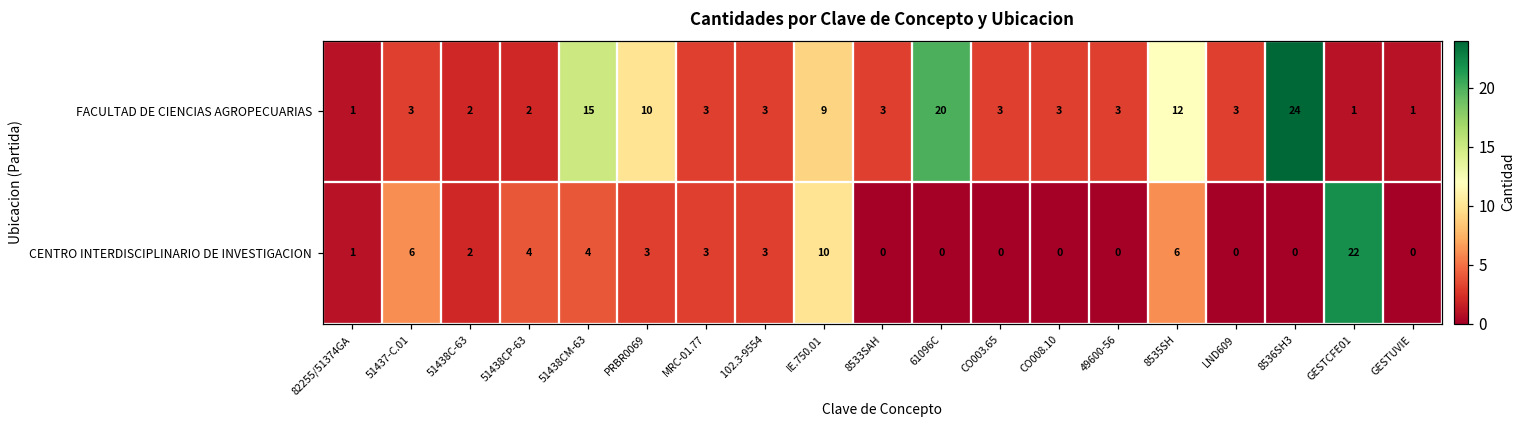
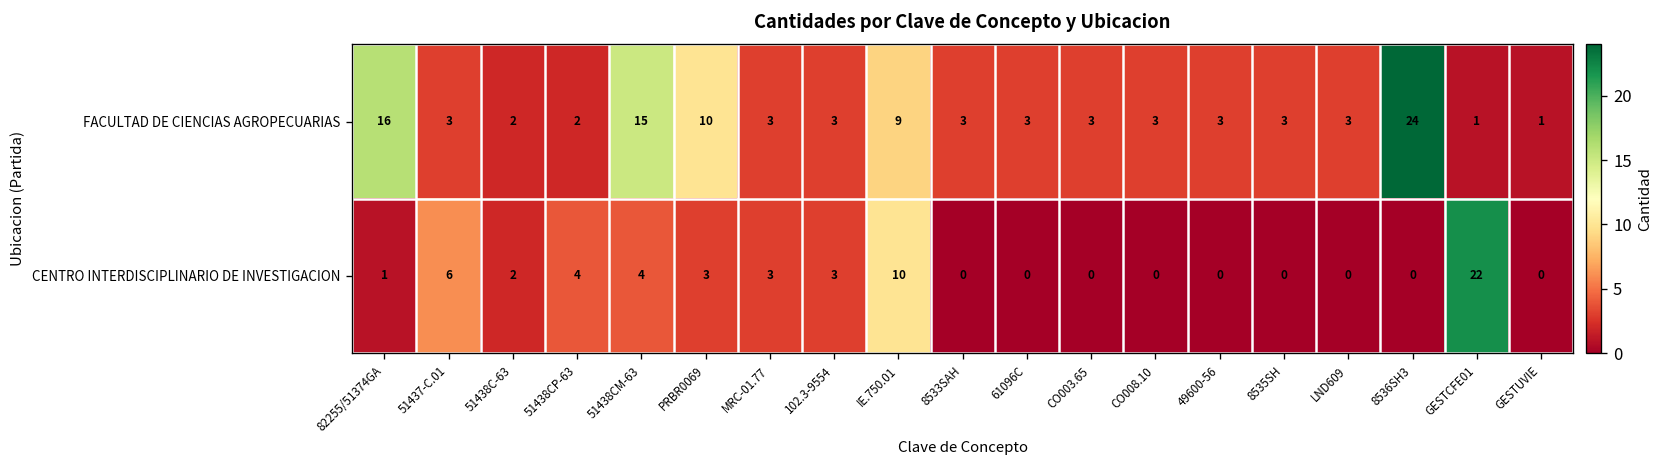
FACULTAD DE CIENCIAS AGROPECUARIAS, 82255/51374GA: 1 -> 16
FACULTAD DE CIENCIAS AGROPECUARIAS, 61096C: 20 -> 3
FACULTAD DE CIENCIAS AGROPECUARIAS, 8535SH: 12 -> 3
CENTRO INTERDISCIPLINARIO DE INVESTIGACION, 8535SH: 6 -> 0
